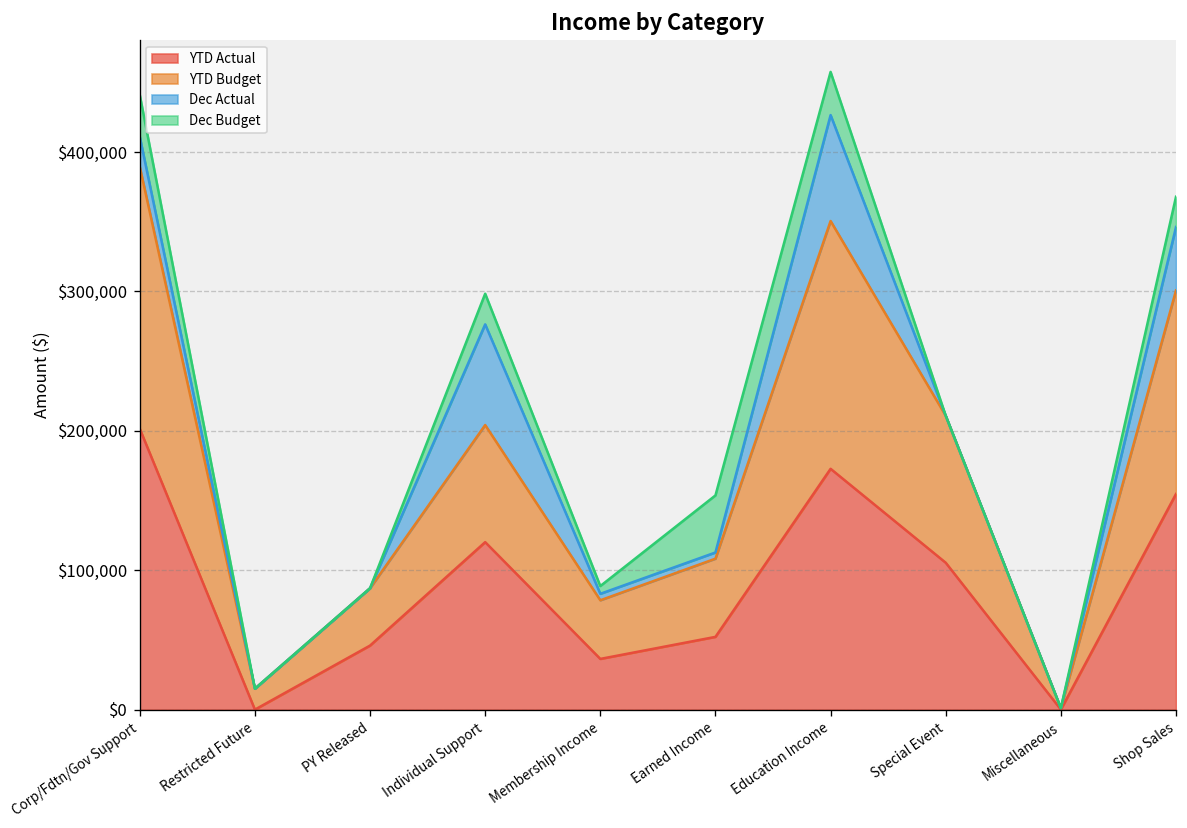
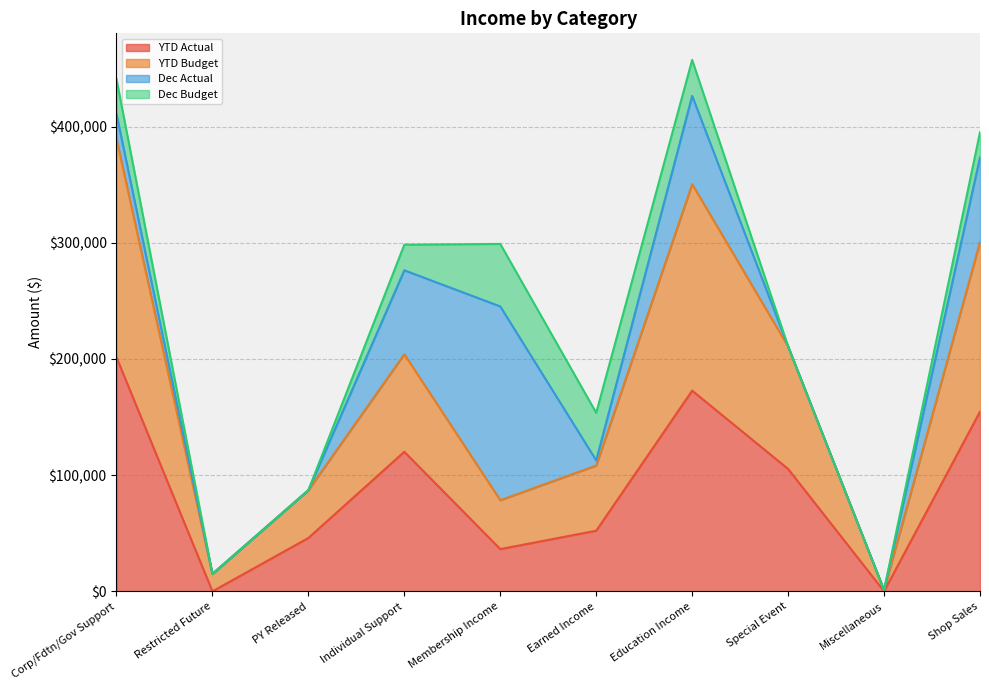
Dec Actual, Membership Income: $5,000 -> $167,000
Dec Budget, Membership Income: $6,000 -> $54,000
Dec Actual, Shop Sales: $45,000 -> $73,000
